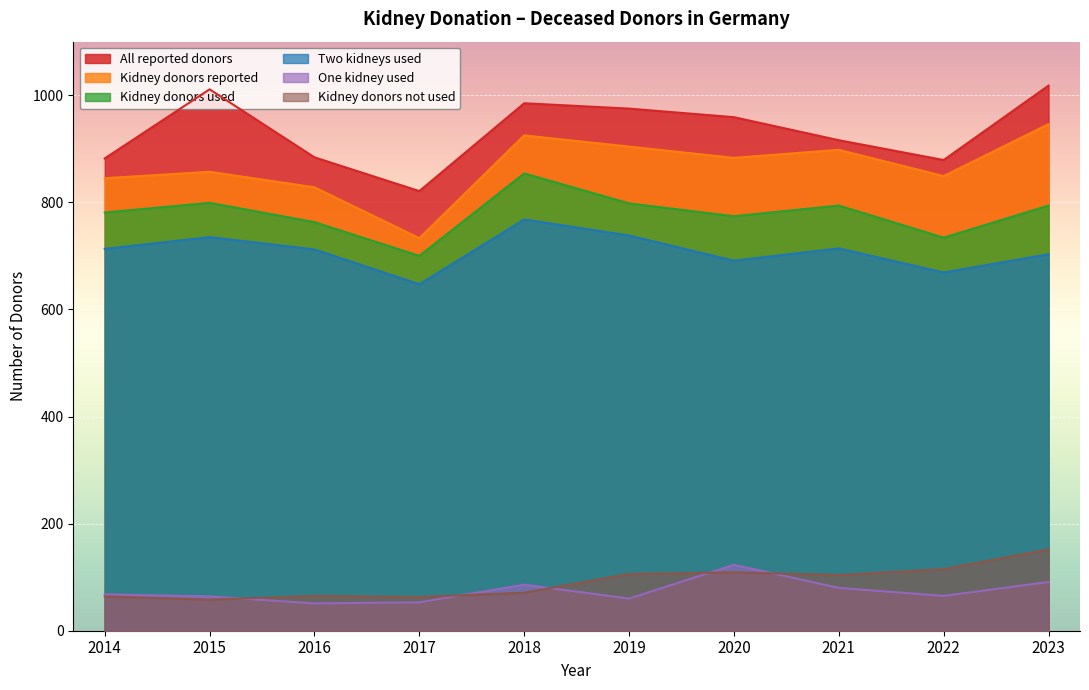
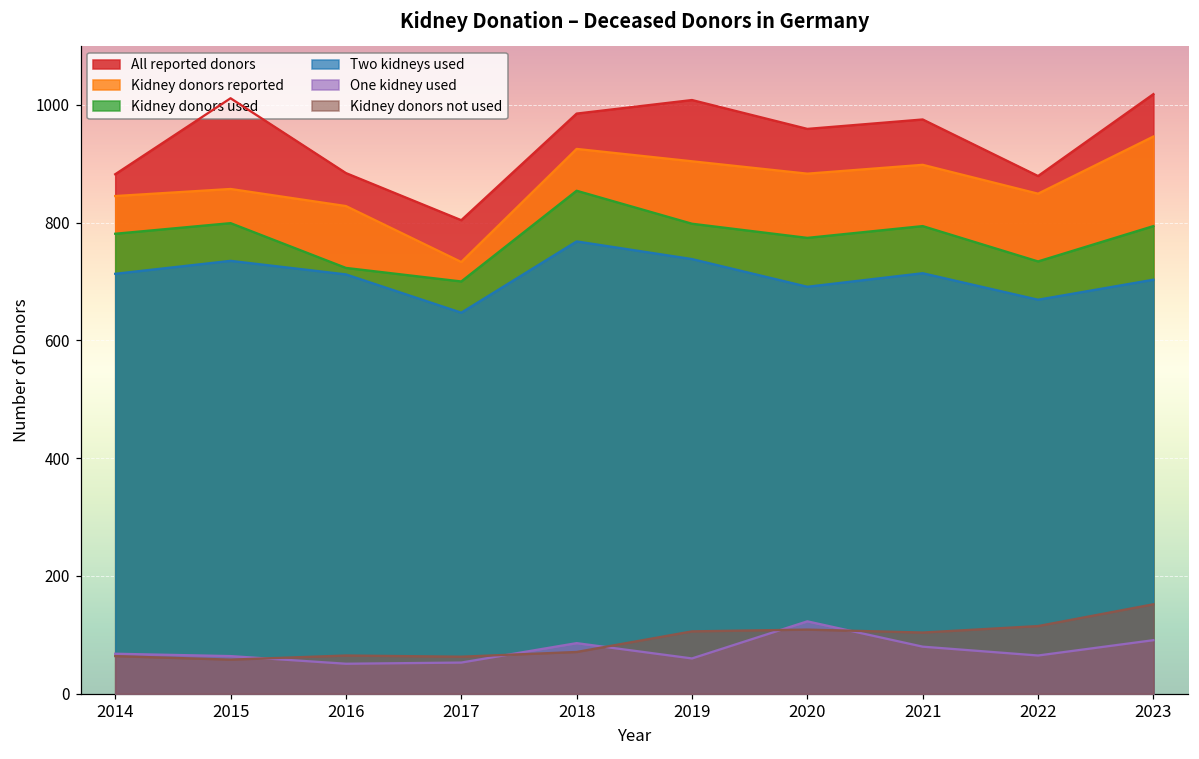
Kidney donors used, 2016: 760 -> 720
All reported donors, 2017: 820 -> 800
All reported donors, 2019: 980 -> 1010
All reported donors, 2021: 920 -> 980
